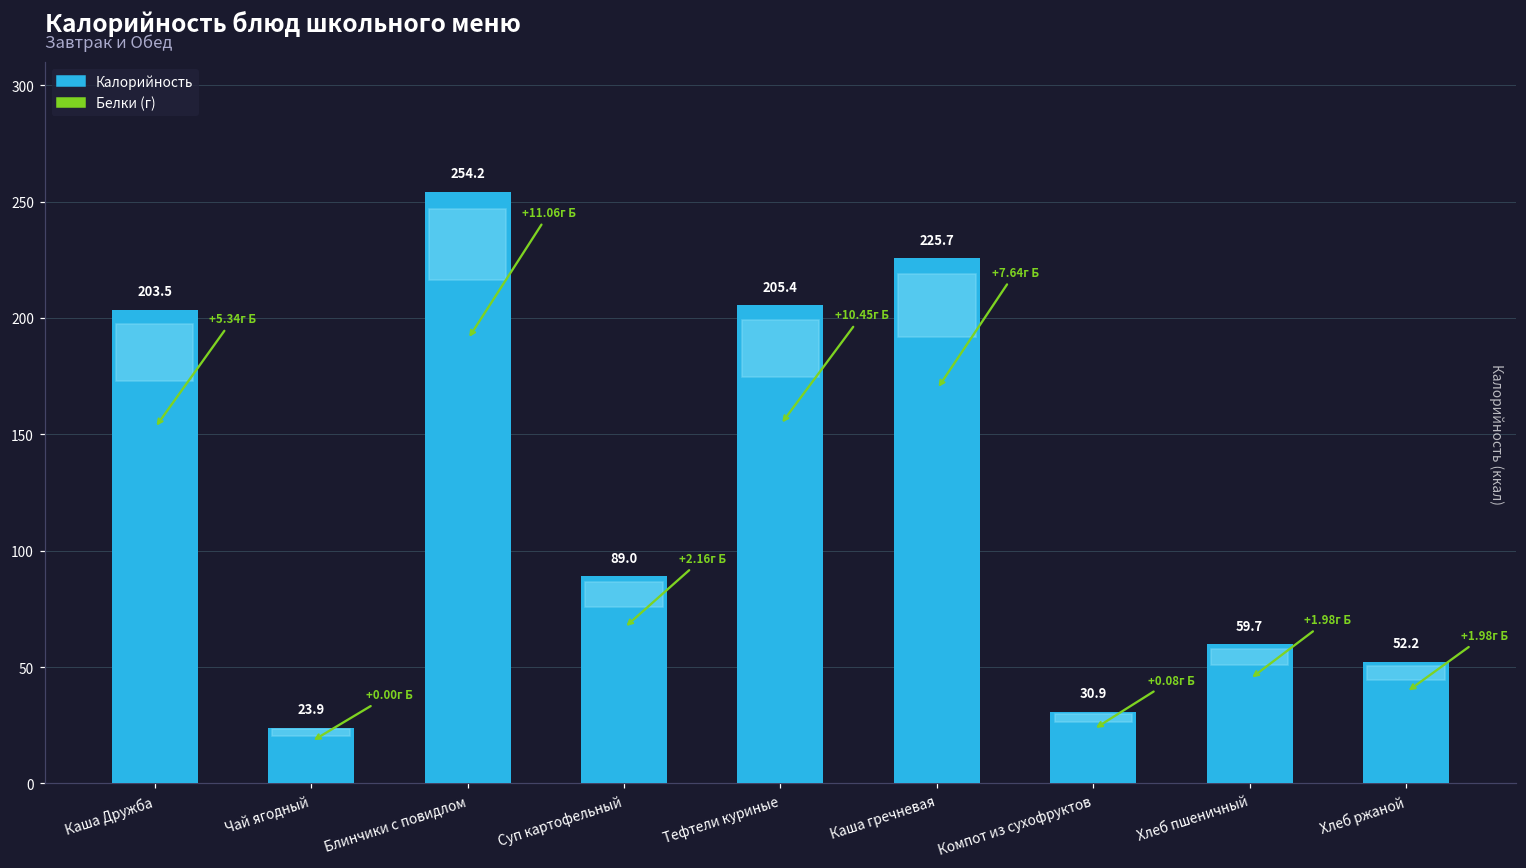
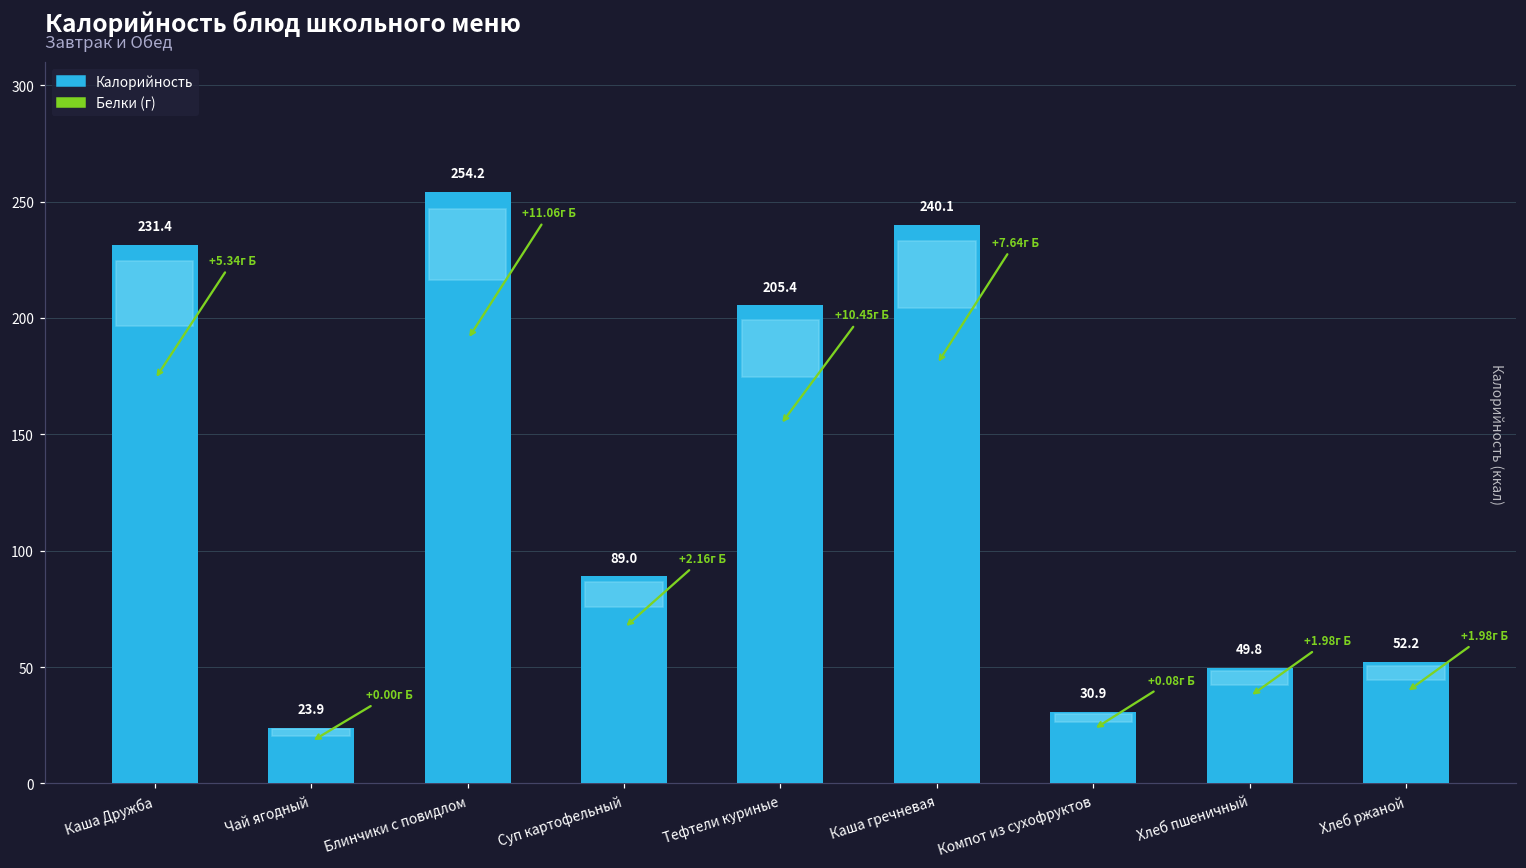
Каша Дружба: 203.5 -> 231.4
Каша гречневая: 225.7 -> 240.1
Хлеб пшеничный: 59.7 -> 49.8
